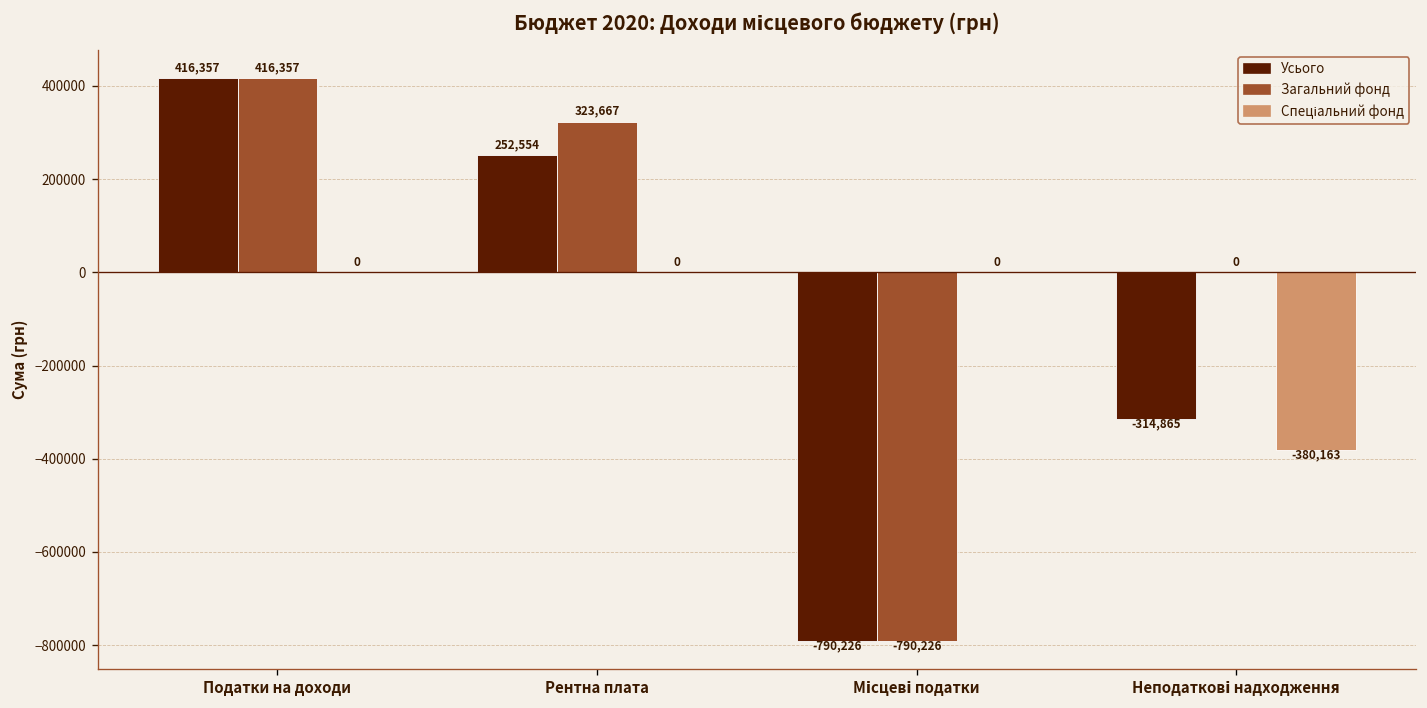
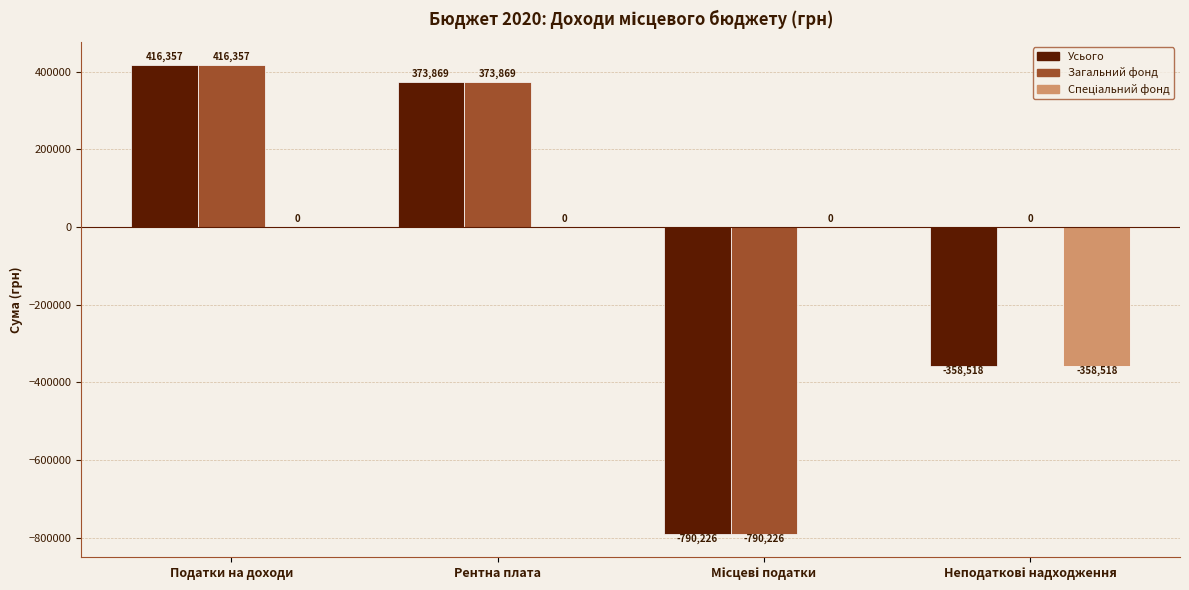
Усього, Рентна плата: 252,554 -> 373,869
Загальний фонд, Рентна плата: 323,667 -> 373,869
Усього, Неподаткові надходження: -314,865 -> -358,518
Спеціальний фонд, Неподаткові надходження: -380,163 -> -358,518
